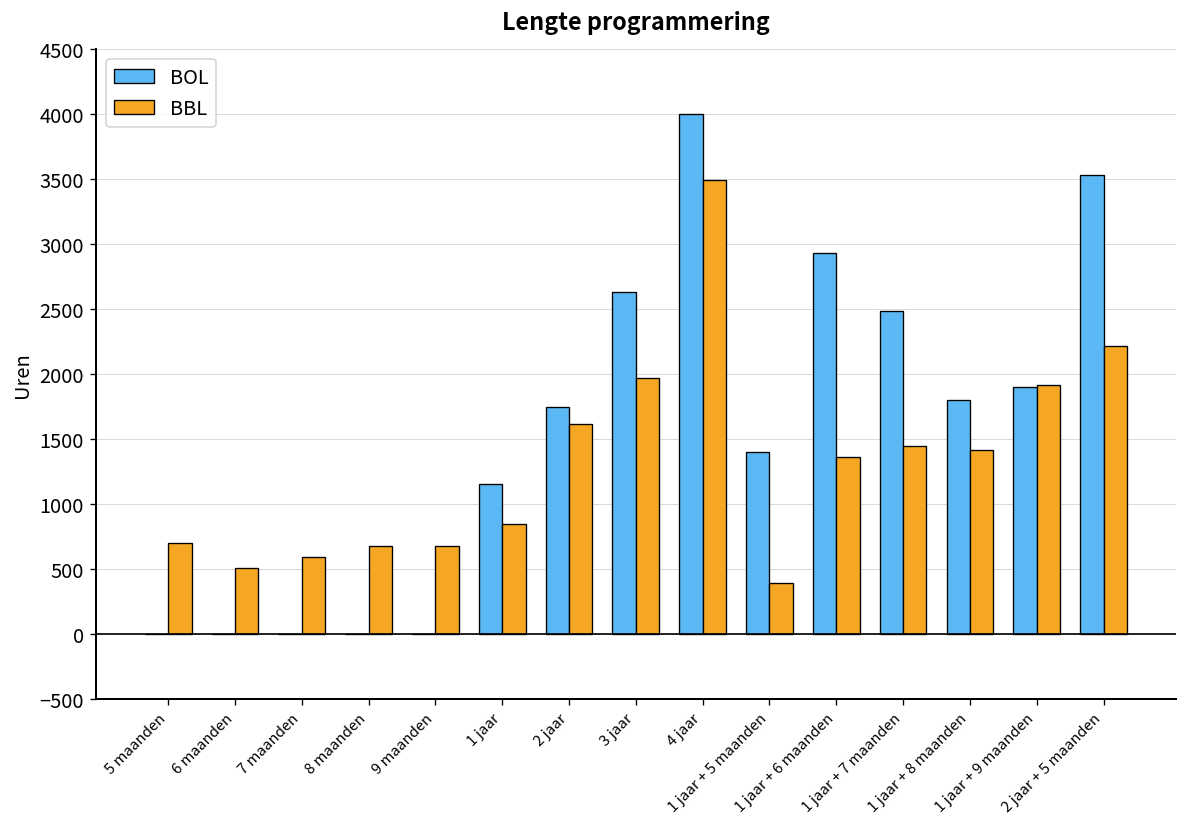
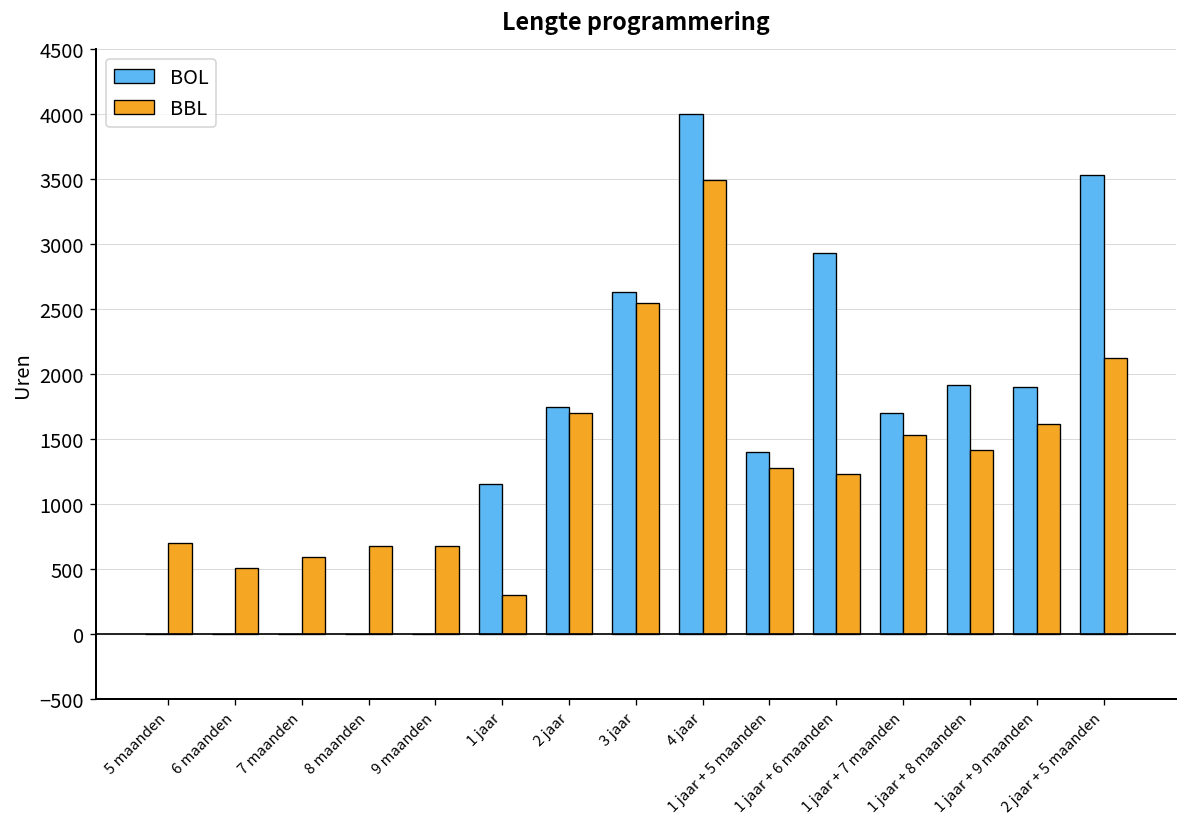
BBL, 1 jaar: 850 -> 300
BBL, 2 jaar: 1620 -> 1700
BBL, 3 jaar: 1970 -> 2550
BBL, 1 jaar + 5 maanden: 400 -> 1280
BBL, 1 jaar + 6 maanden: 1360 -> 1230
BOL, 1 jaar + 7 maanden: 2480 -> 1700
BBL, 1 jaar + 7 maanden: 1450 -> 1540
BOL, 1 jaar + 8 maanden: 1800 -> 1910
BBL, 1 jaar + 9 maanden: 1920 -> 1620
BBL, 2 jaar + 5 maanden: 2220 -> 2130
